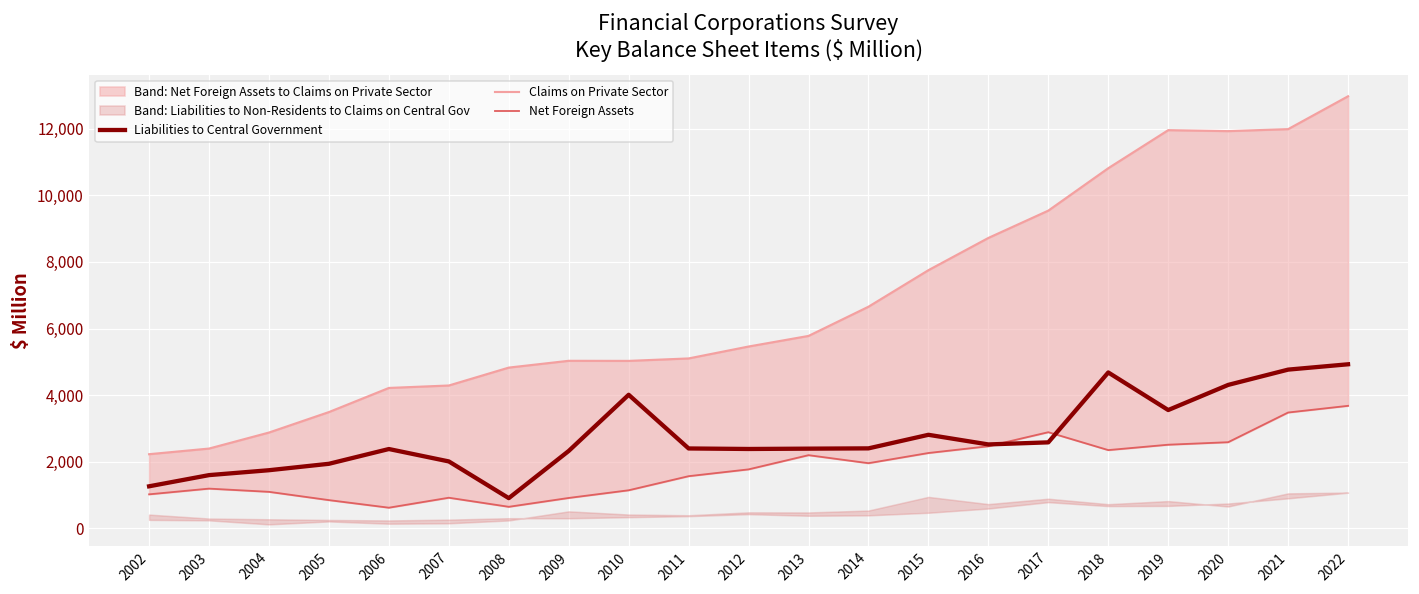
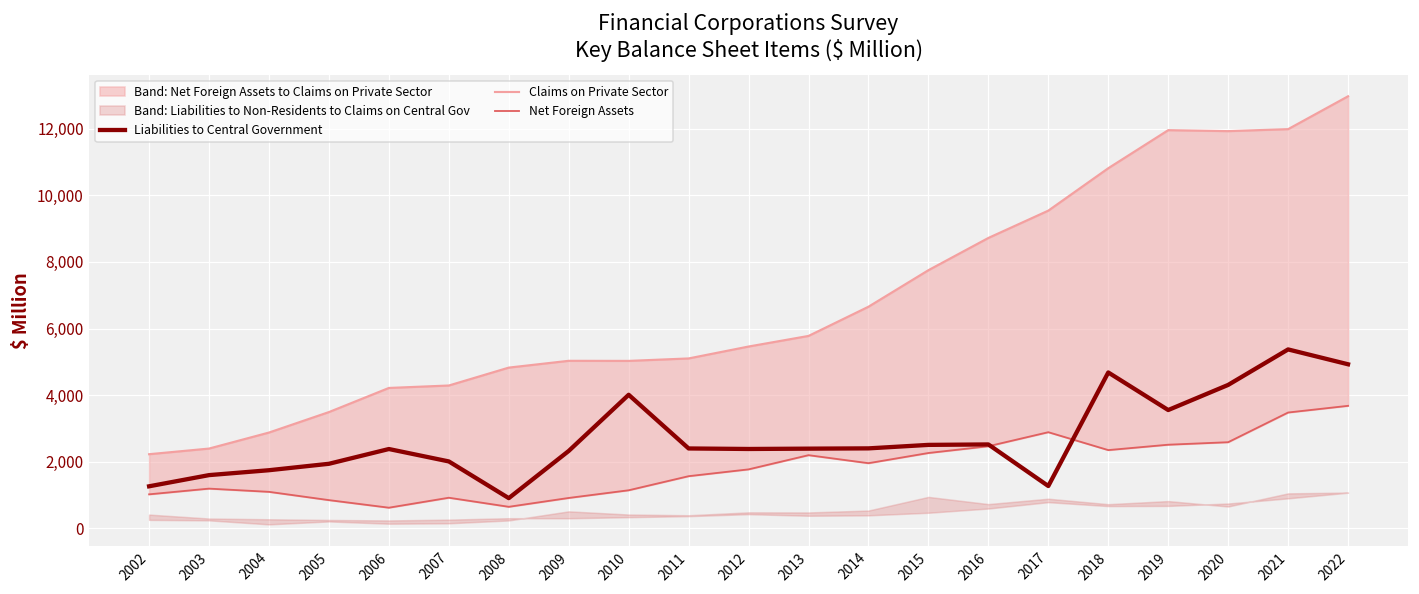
Liabilities to Central Government, 2015: 2,800 -> 2,500
Liabilities to Central Government, 2017: 2,600 -> 1,300
Liabilities to Central Government, 2021: 4,800 -> 5,400
